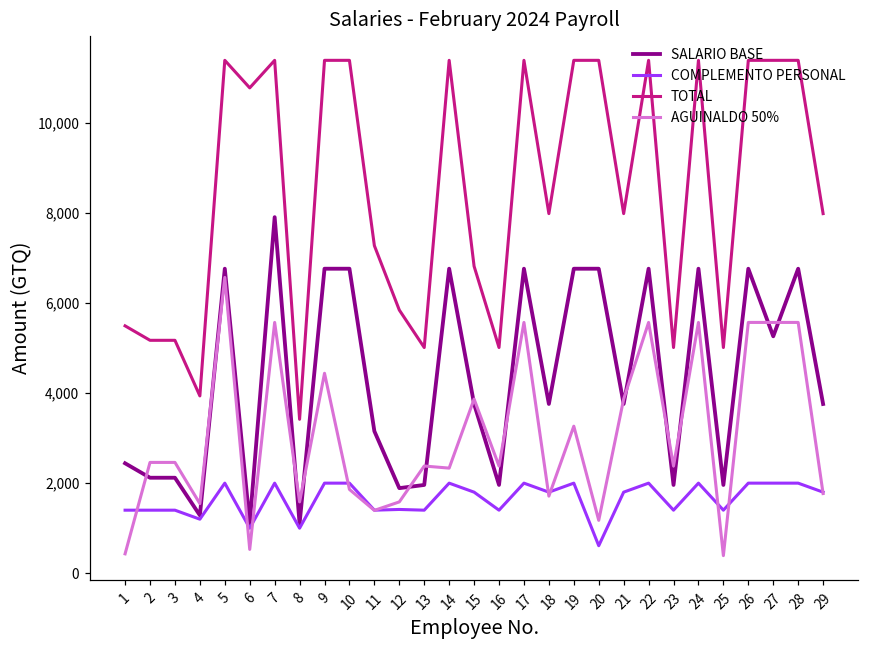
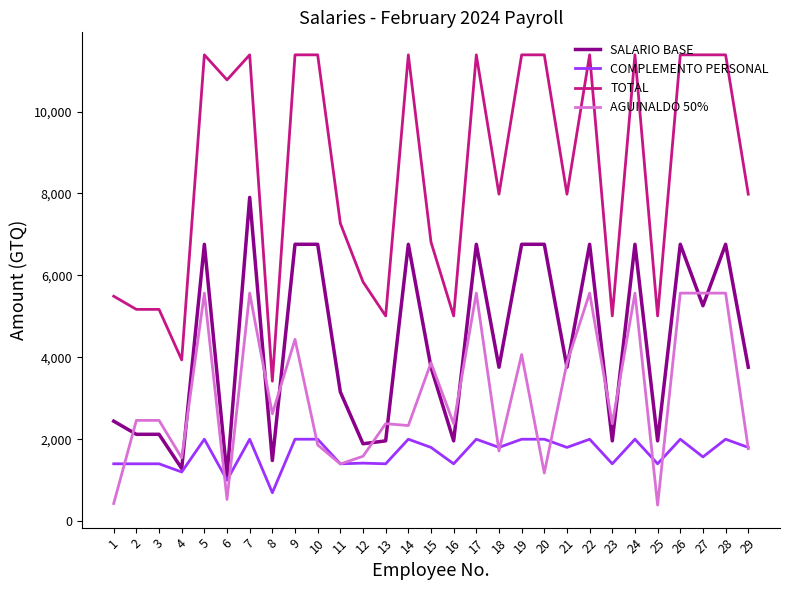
AGUINALDO 50%, 5: 6,600 -> 5,600
SALARIO BASE, 8: 1,100 -> 1,500
COMPLEMENTO PERSONAL, 8: 1,000 -> 700
AGUINALDO 50%, 8: 1,600 -> 2,600
AGUINALDO 50%, 19: 3,300 -> 4,100
COMPLEMENTO PERSONAL, 20: 600 -> 2,000
COMPLEMENTO PERSONAL, 27: 2,000 -> 1,600
